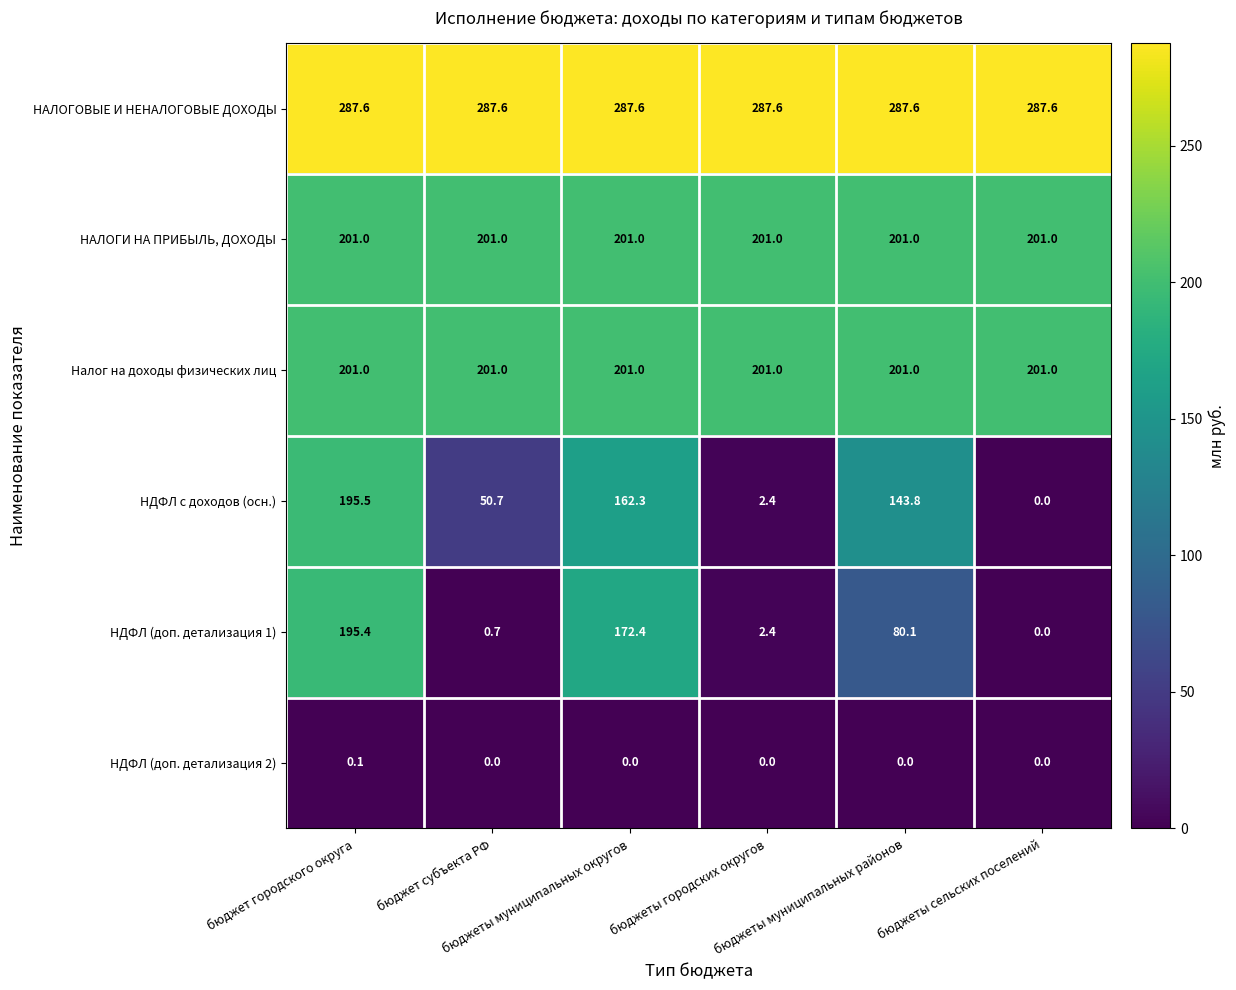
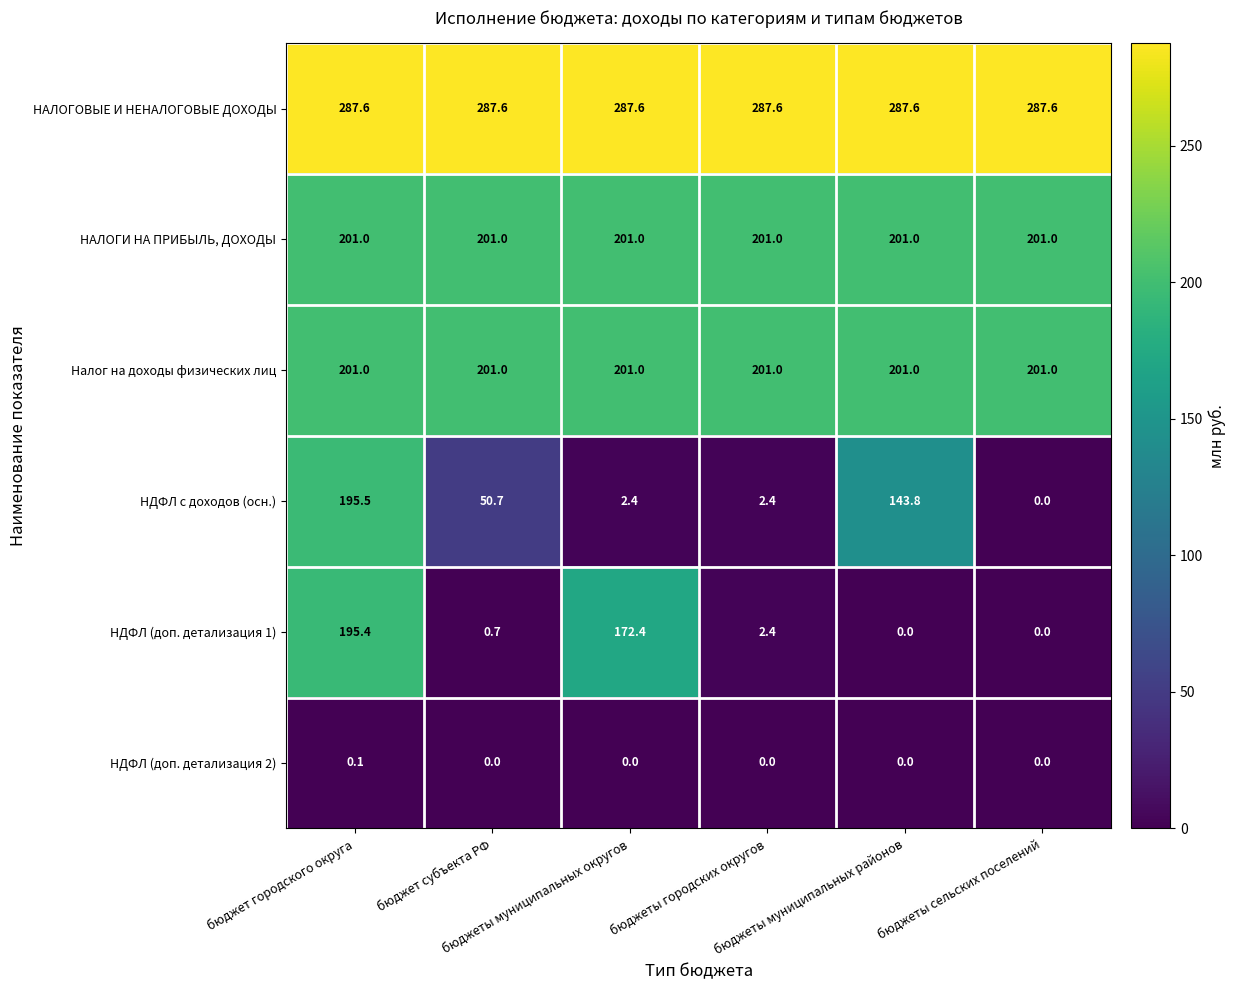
НДФЛ с доходов (осн.), бюджеты муниципальных округов: 162.3 -> 2.4
НДФЛ (доп. детализация 1), бюджеты муниципальных районов: 80.1 -> 0.0
